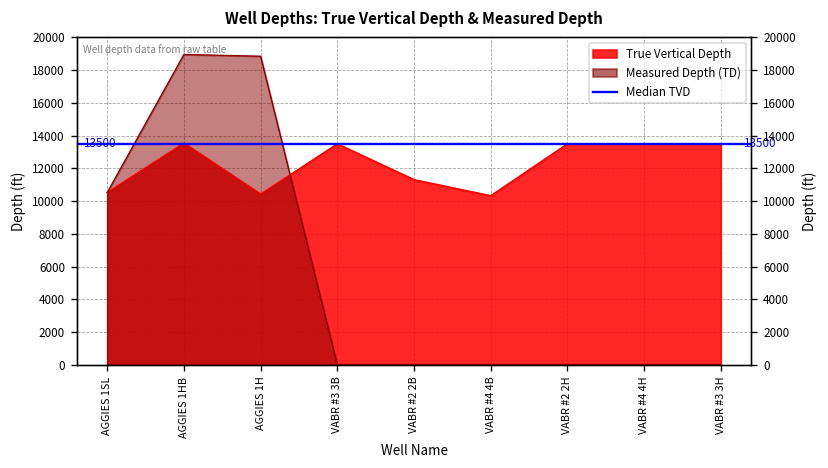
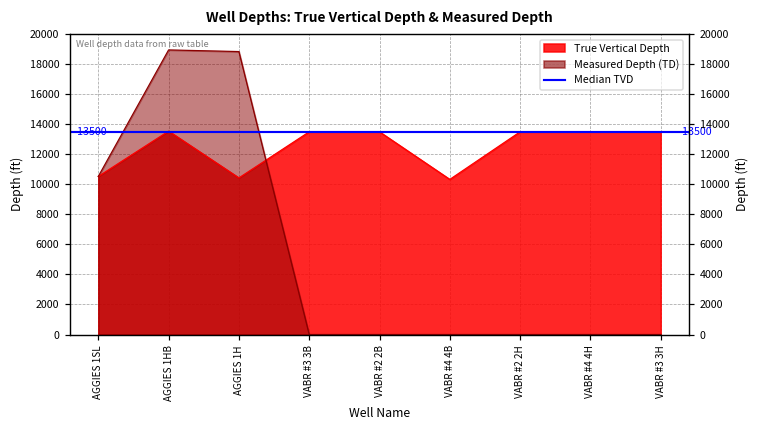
True Vertical Depth, VABR #2 2B: 11300 -> 13500
